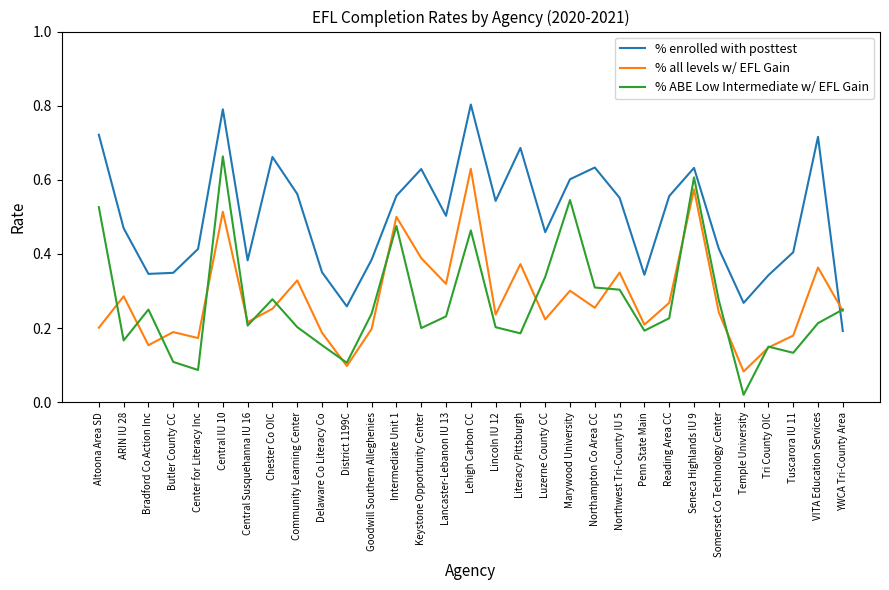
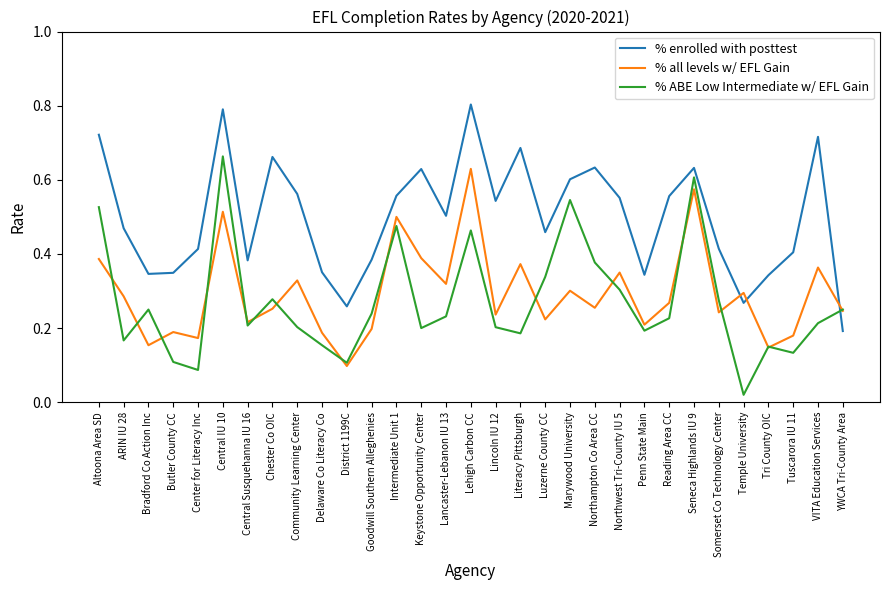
% all levels w/ EFL Gain, Altoona Area SD: 0.20 -> 0.39
% ABE Low Intermediate w/ EFL Gain, Northampton Co Area CC: 0.31 -> 0.38
% all levels w/ EFL Gain, Temple University: 0.08 -> 0.30
